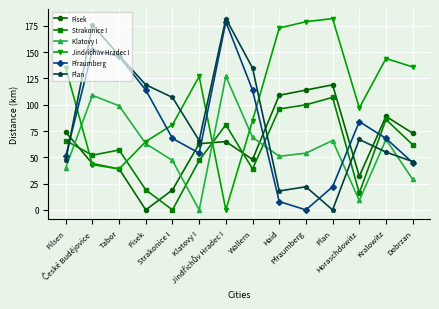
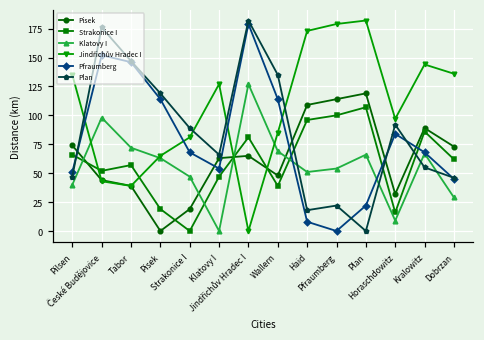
Klatovy I, České Budějovice: 109 -> 98
Klatovy I, Tabor: 99 -> 72
Plan, Strakonice I: 107 -> 89
Plan, Horaschdowitz: 67 -> 92
